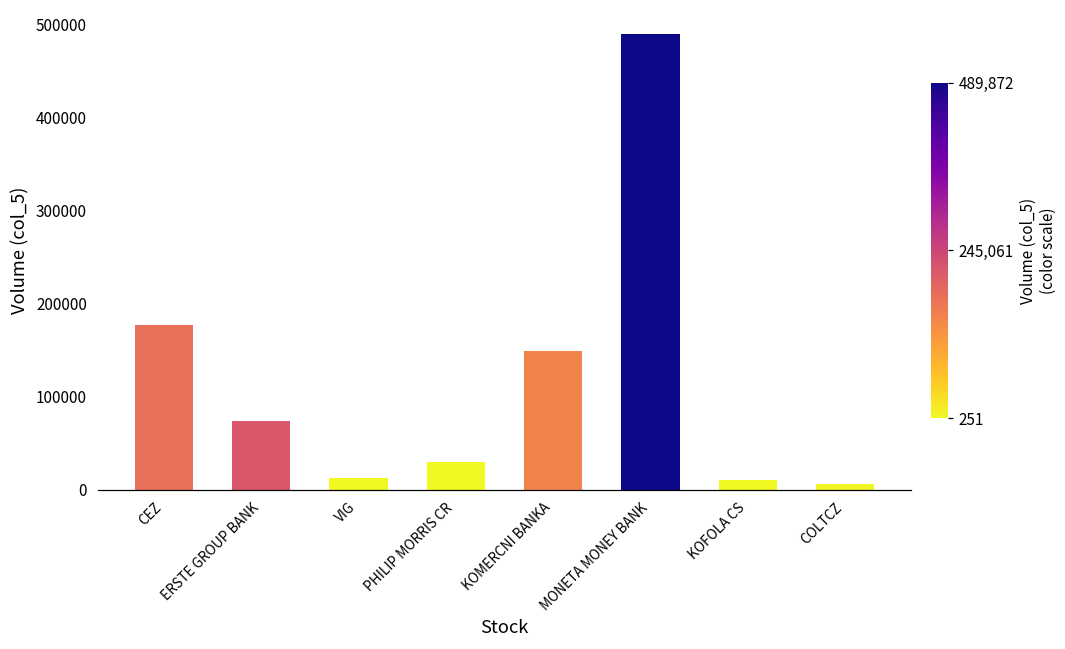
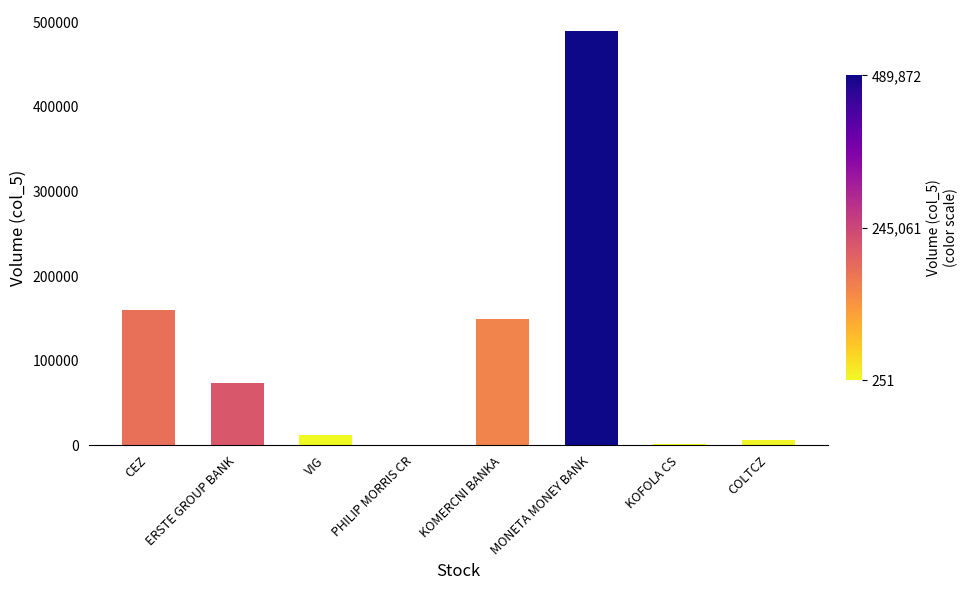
CEZ: 180000 -> 160000
PHILIP MORRIS CR: 30000 -> 0
KOFOLA CS: 10000 -> 0
